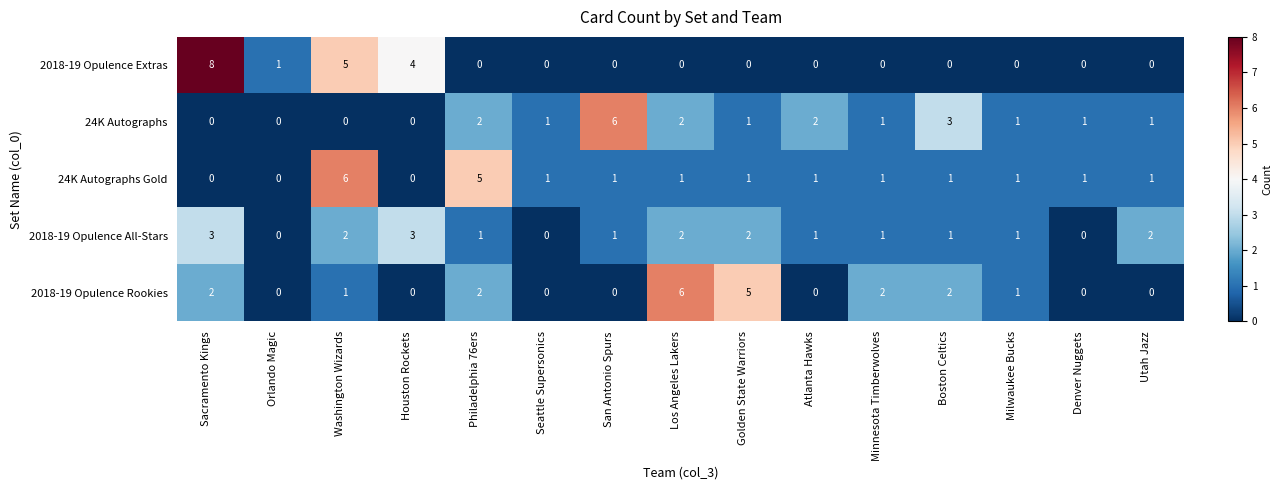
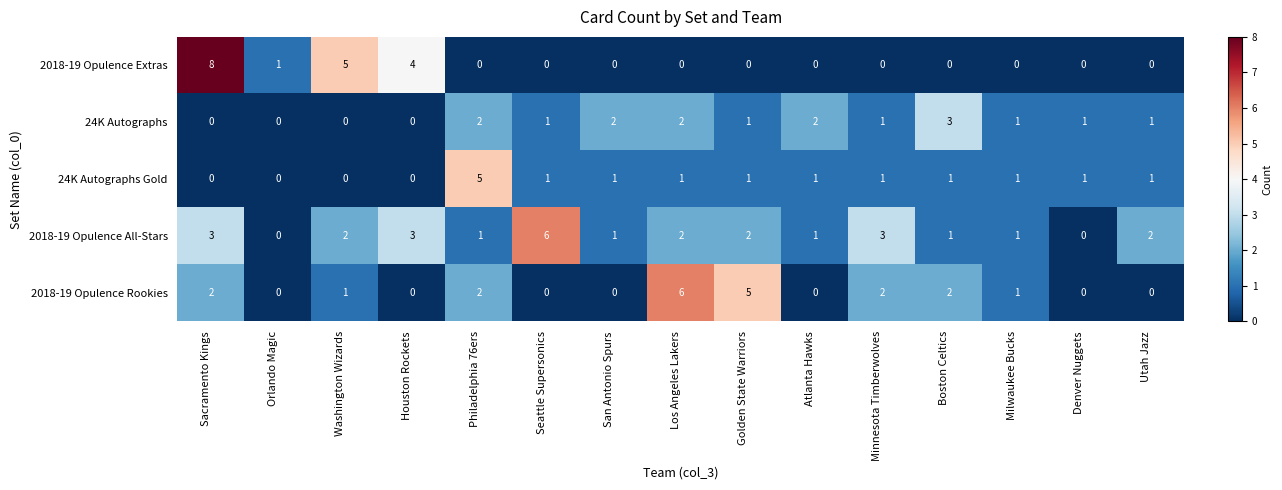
24K Autographs, San Antonio Spurs: 6 -> 2
24K Autographs Gold, Washington Wizards: 6 -> 0
2018-19 Opulence All-Stars, Seattle Supersonics: 0 -> 6
2018-19 Opulence All-Stars, Minnesota Timberwolves: 1 -> 3
